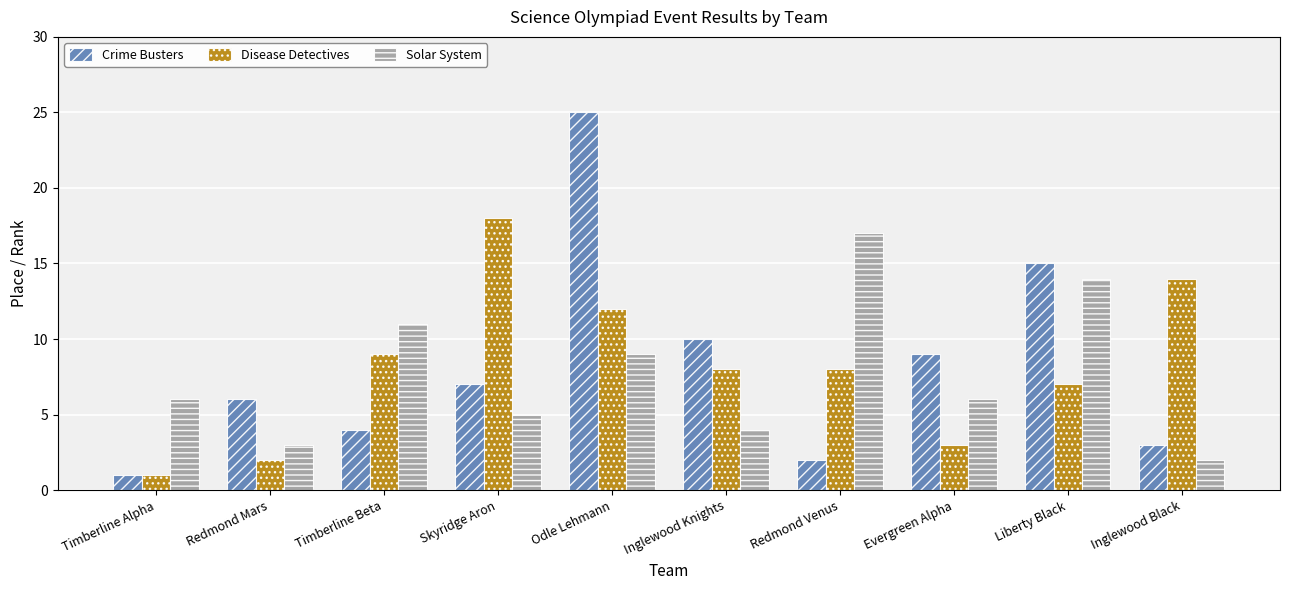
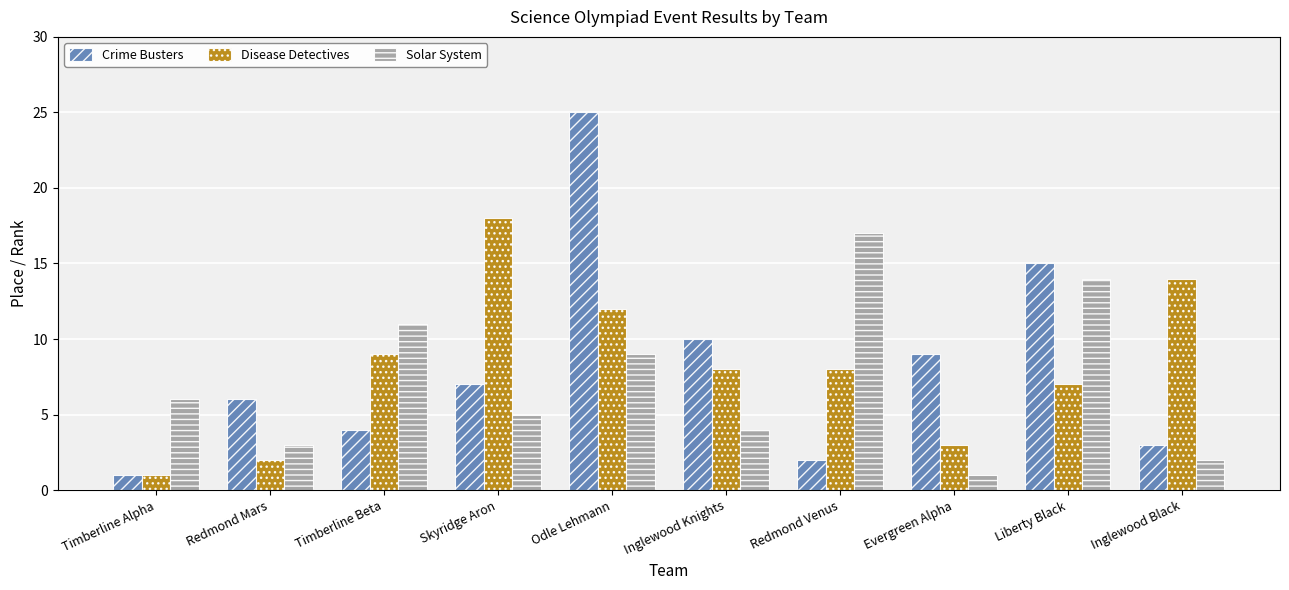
Solar System, Evergreen Alpha: 6 -> 1
